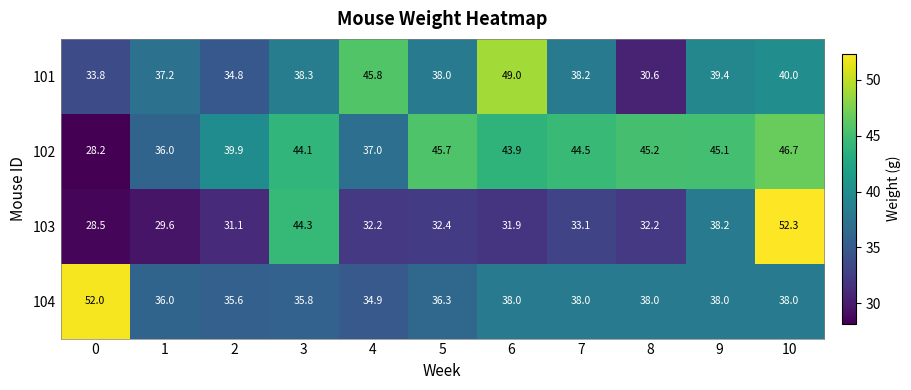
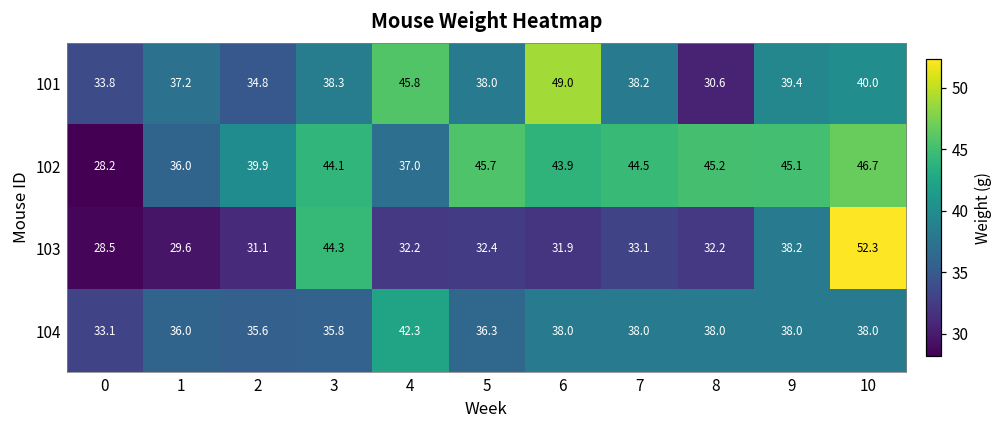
104, 0: 52.0 -> 33.1
104, 4: 34.9 -> 42.3
